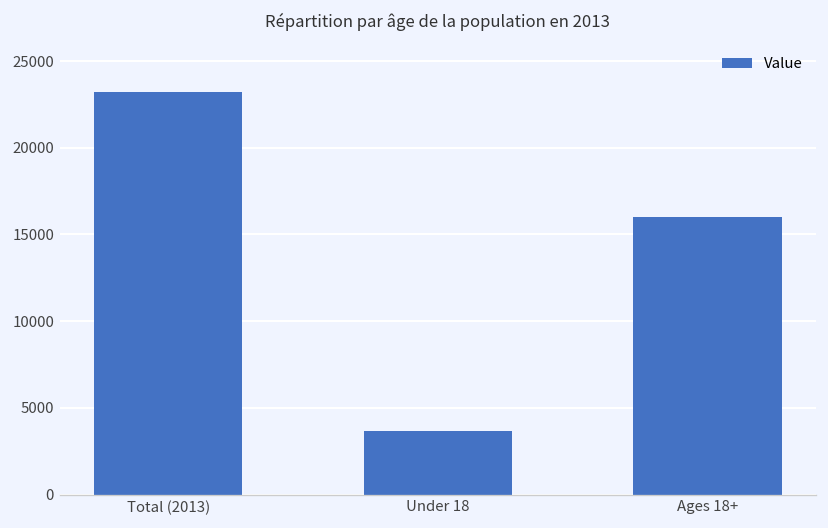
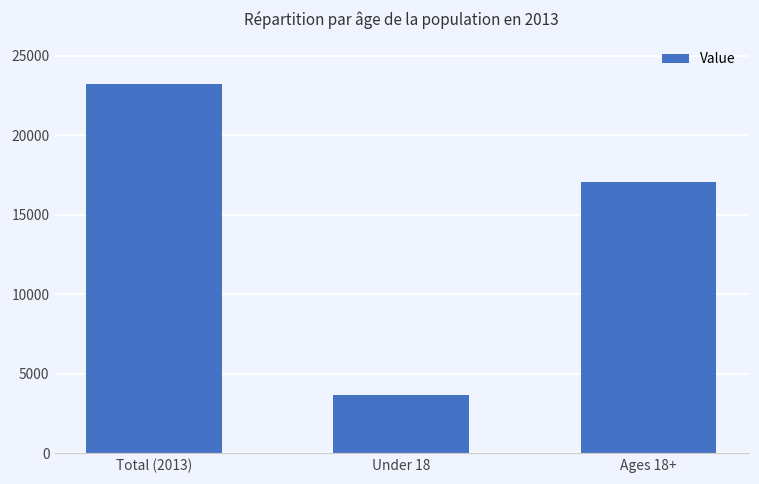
Ages 18+: 16000 -> 17000
